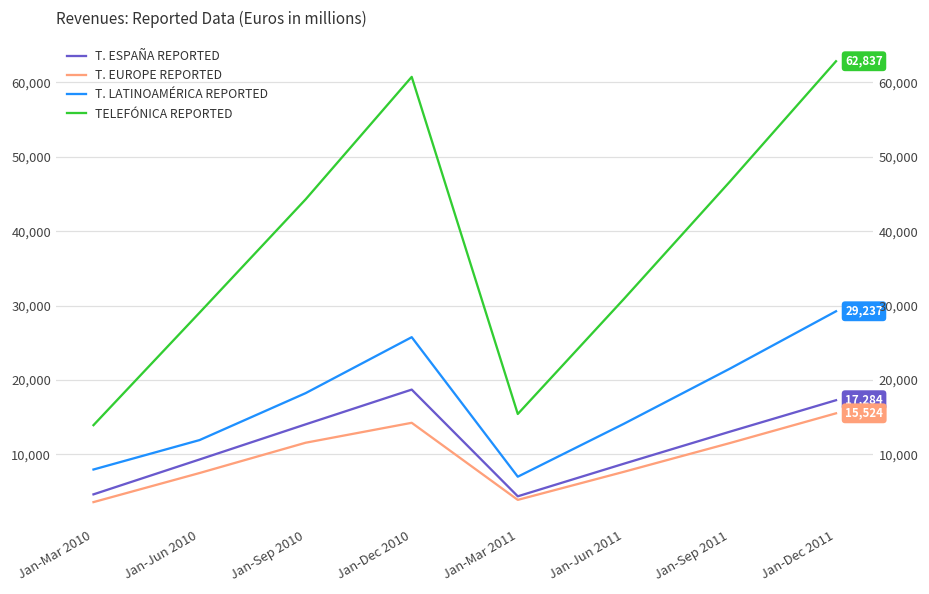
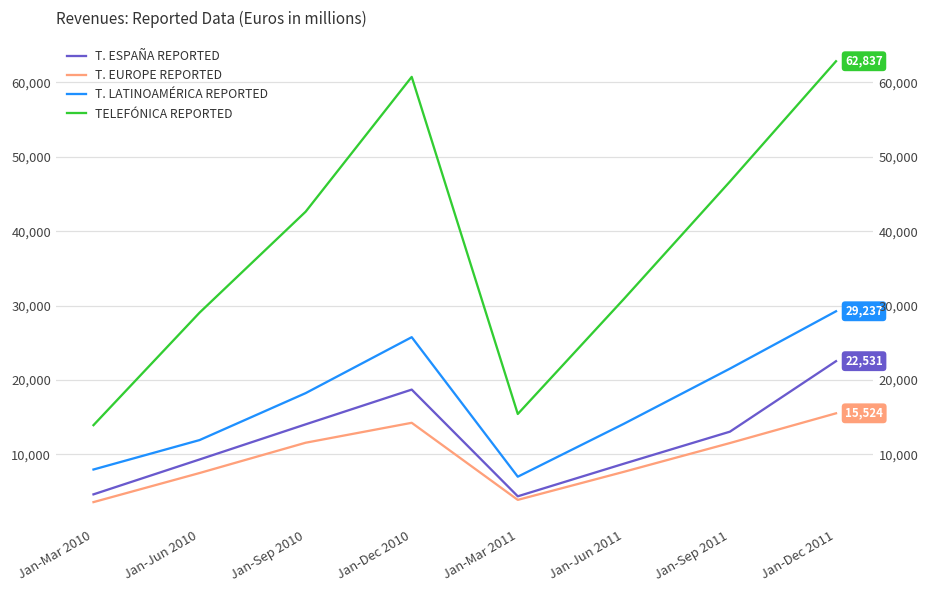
TELEFÓNICA REPORTED, Jan-Sep 2010: 44,000 -> 43,000
T. ESPAÑA REPORTED, Jan-Dec 2011: 17,284 -> 22,531
